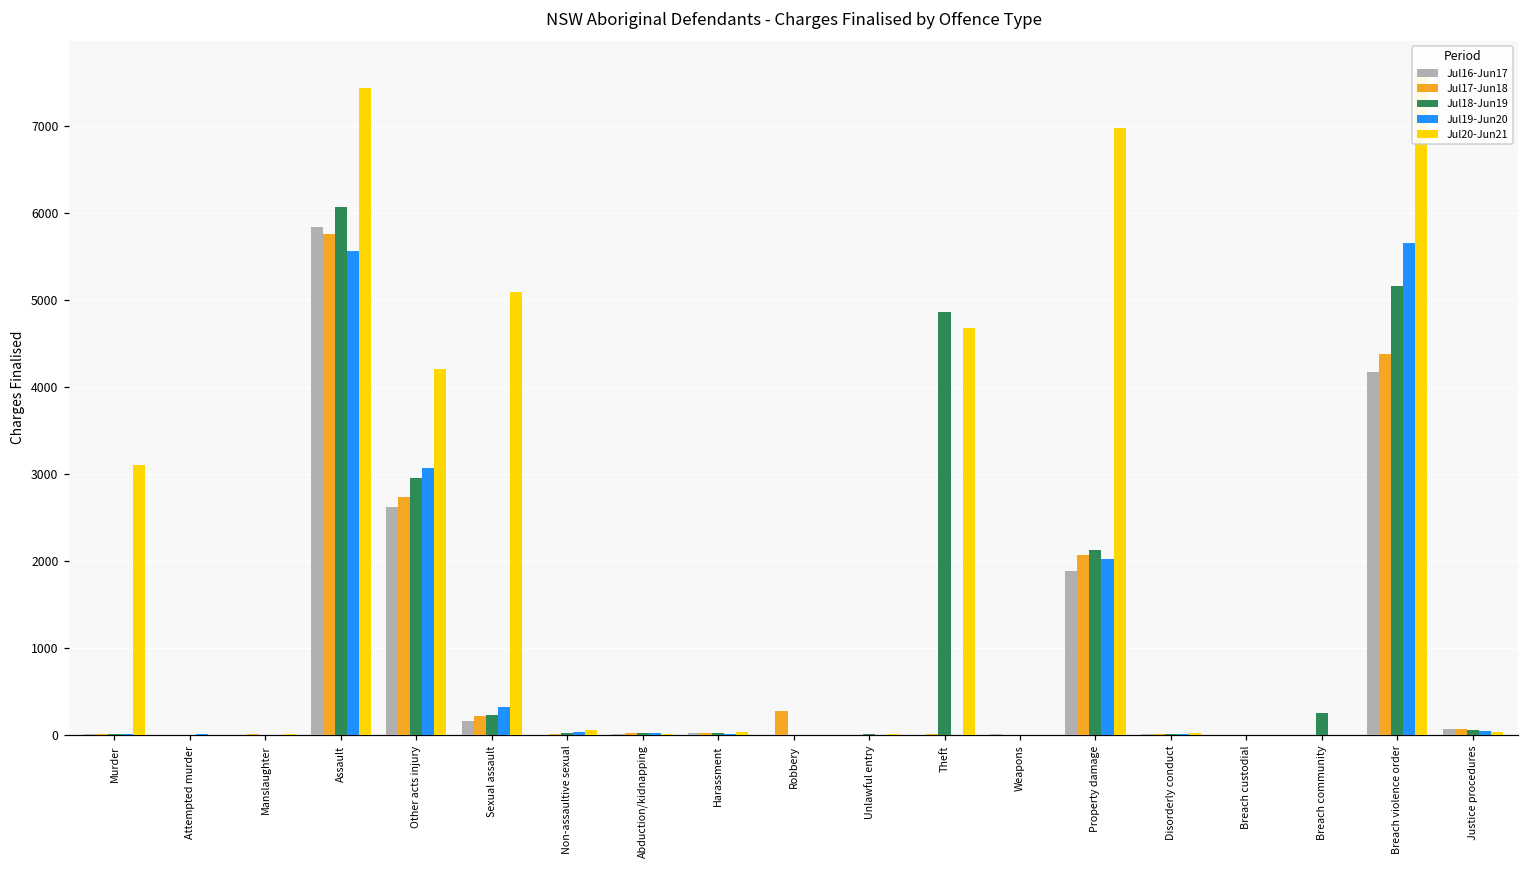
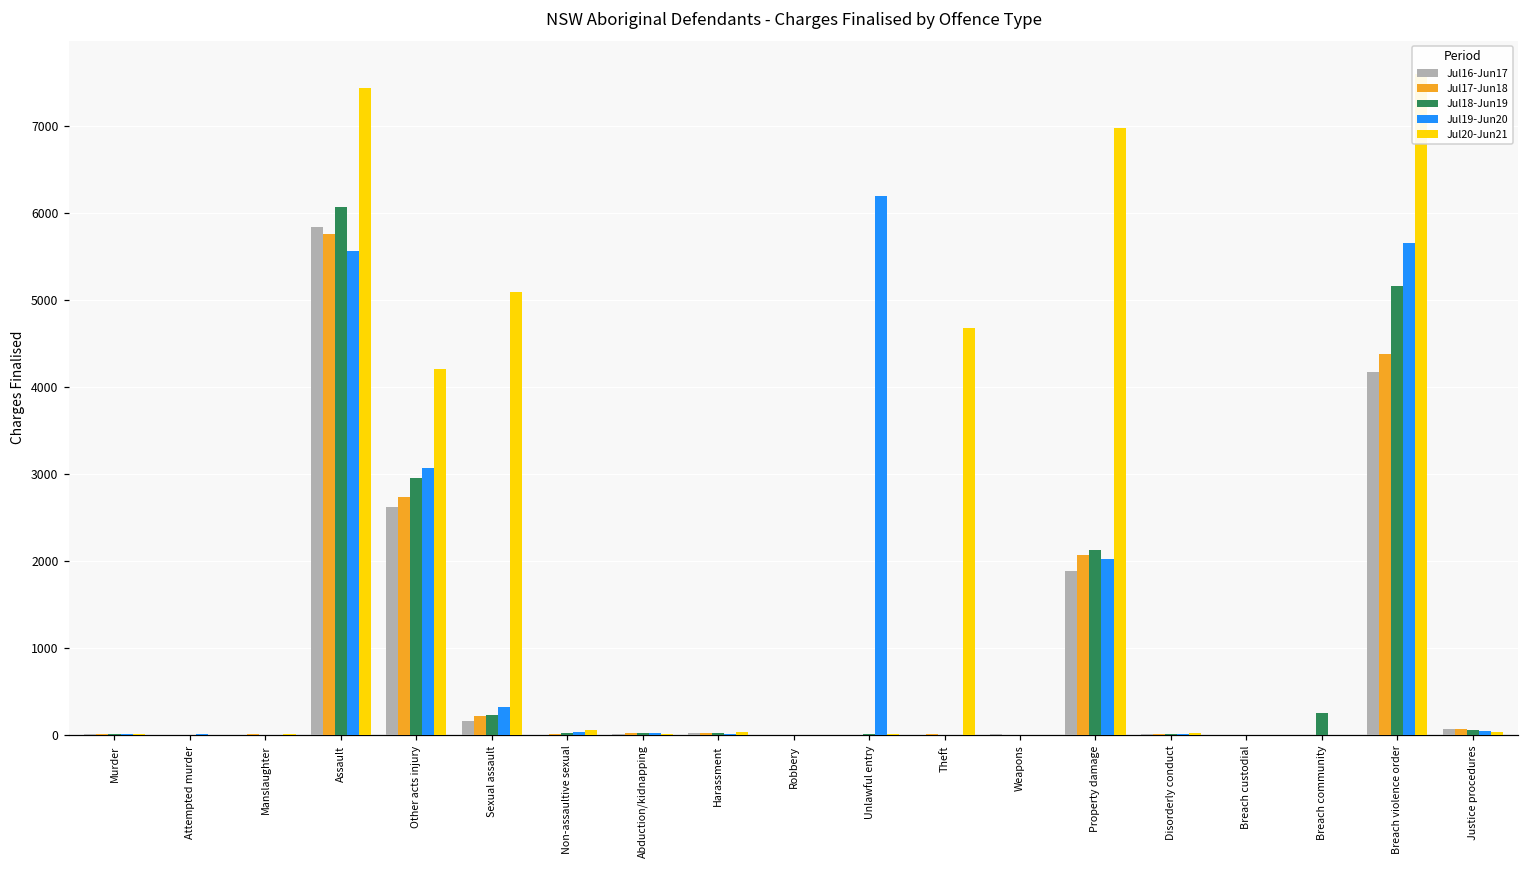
Jul20-Jun21, Murder: 3100 -> 0
Jul17-Jun18, Robbery: 300 -> 0
Jul19-Jun20, Unlawful entry: 0 -> 6200
Jul18-Jun19, Theft: 4900 -> 0
